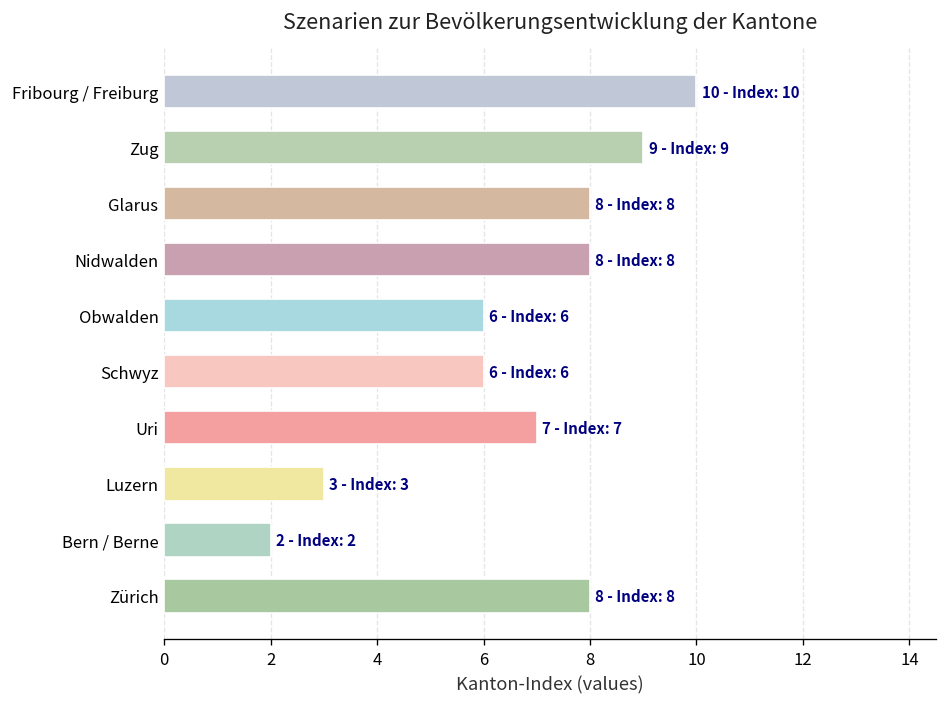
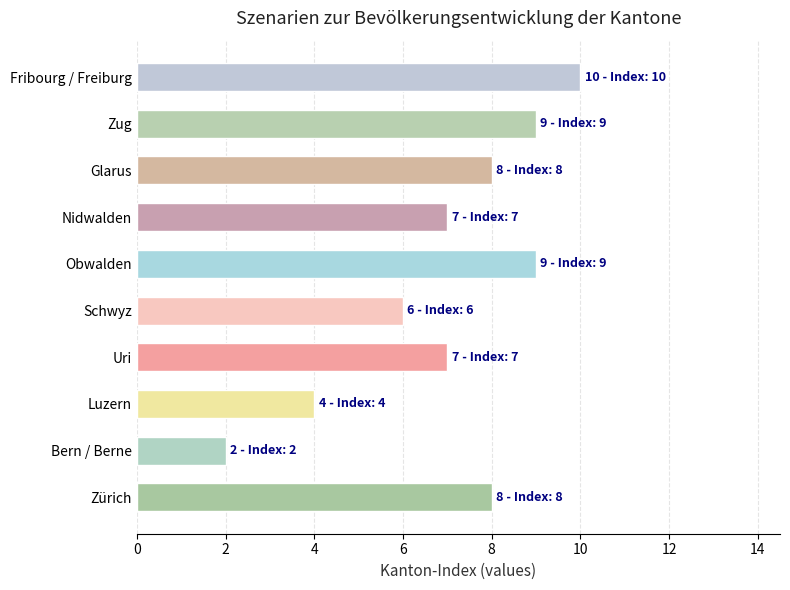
Nidwalden: 8 - Index: 8 -> 7 - Index: 7
Obwalden: 6 - Index: 6 -> 9 - Index: 9
Luzern: 3 - Index: 3 -> 4 - Index: 4
